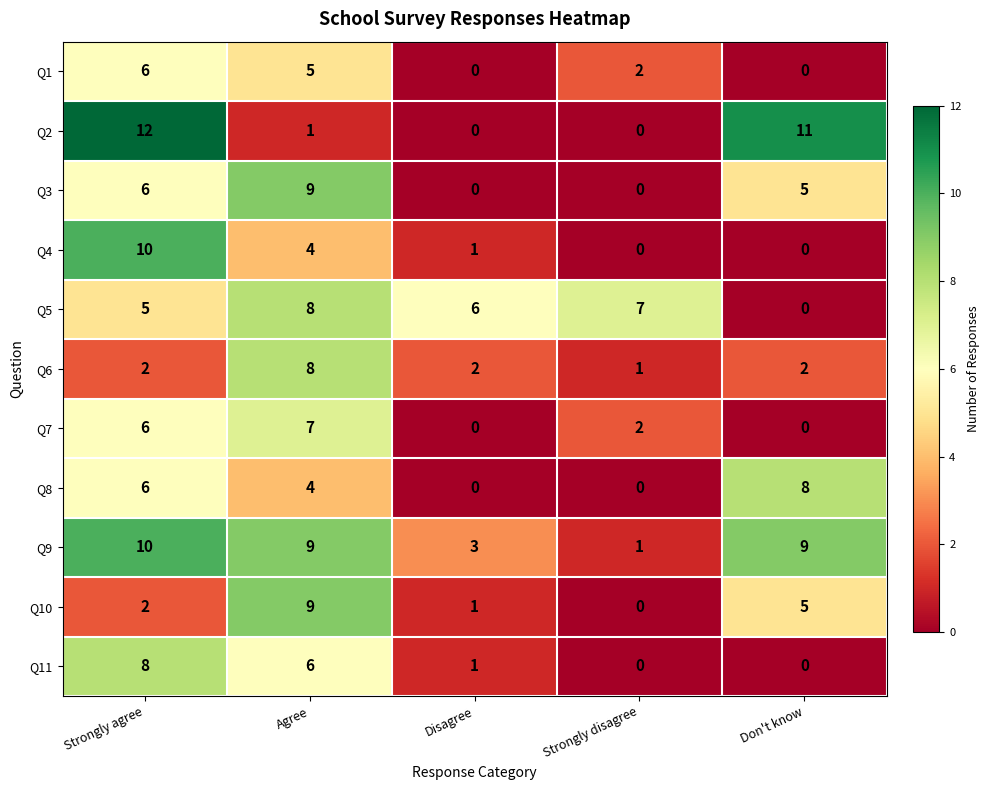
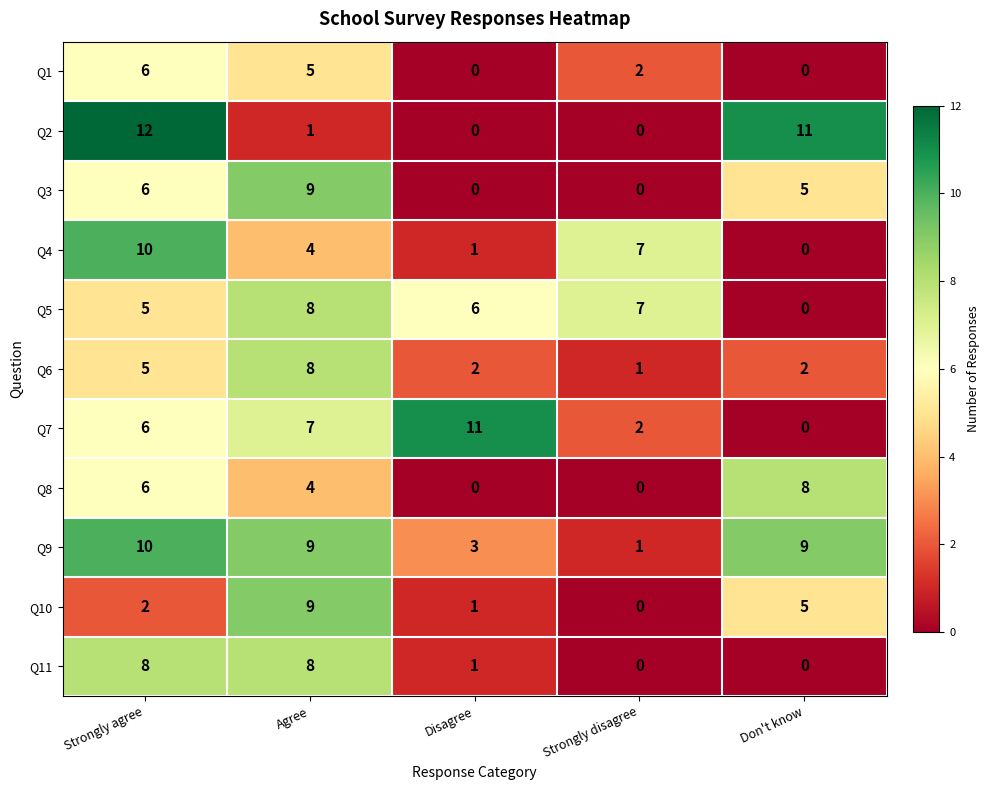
Q4, Strongly disagree: 0 -> 7
Q6, Strongly agree: 2 -> 5
Q7, Disagree: 0 -> 11
Q11, Agree: 6 -> 8
